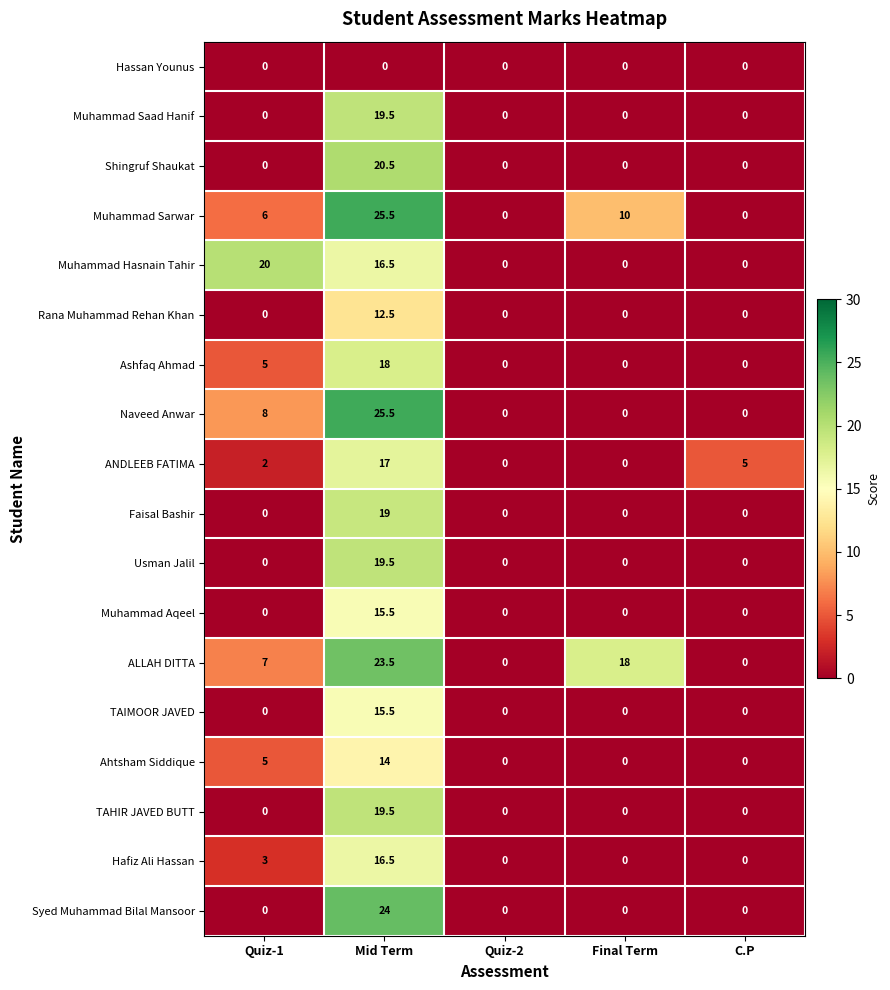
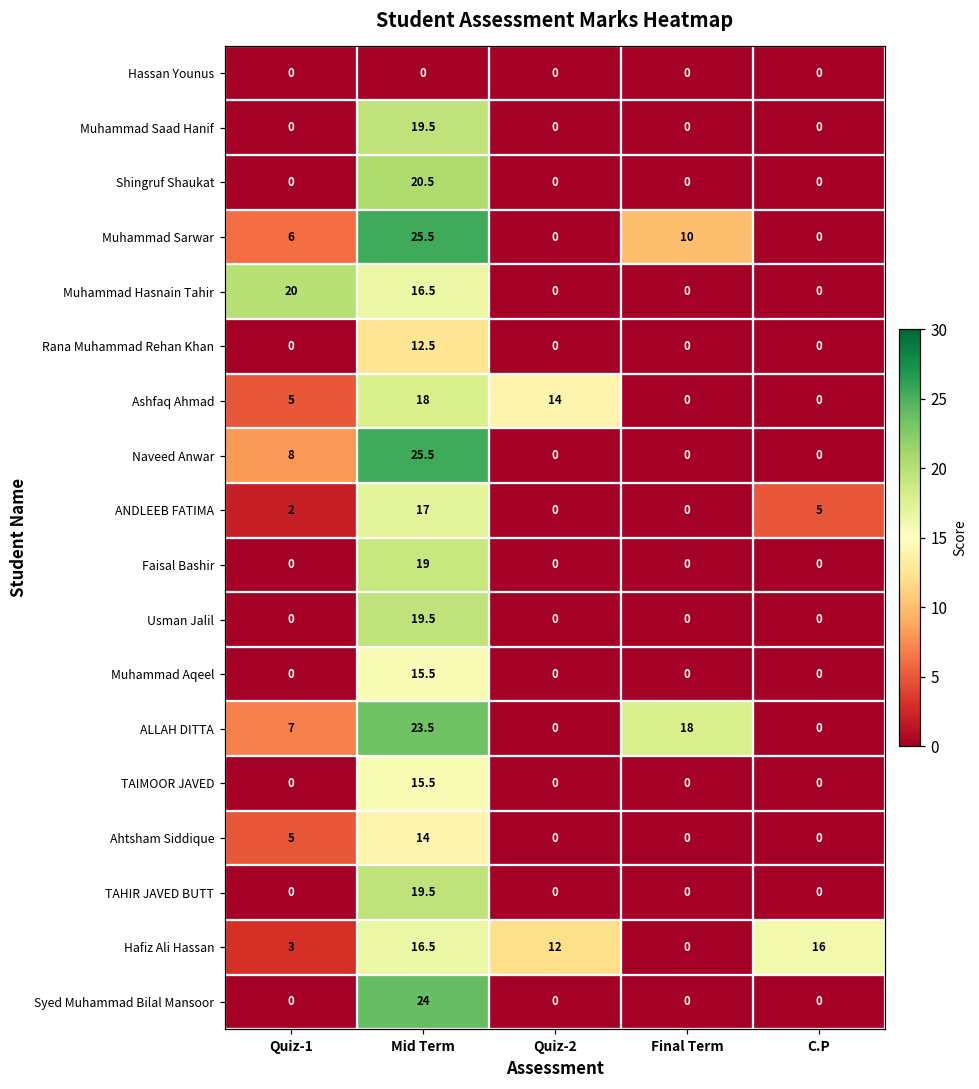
Ashfaq Ahmad, Quiz-2: 0 -> 14
Hafiz Ali Hassan, Quiz-2: 0 -> 12
Hafiz Ali Hassan, C.P: 0 -> 16
